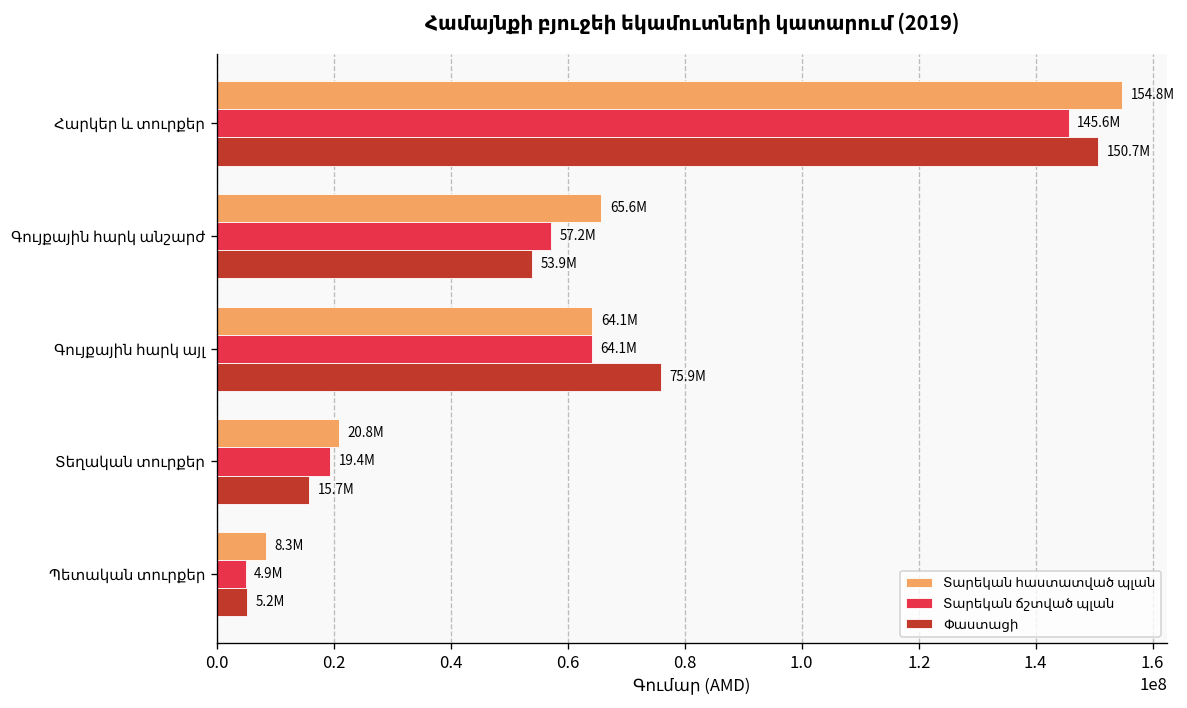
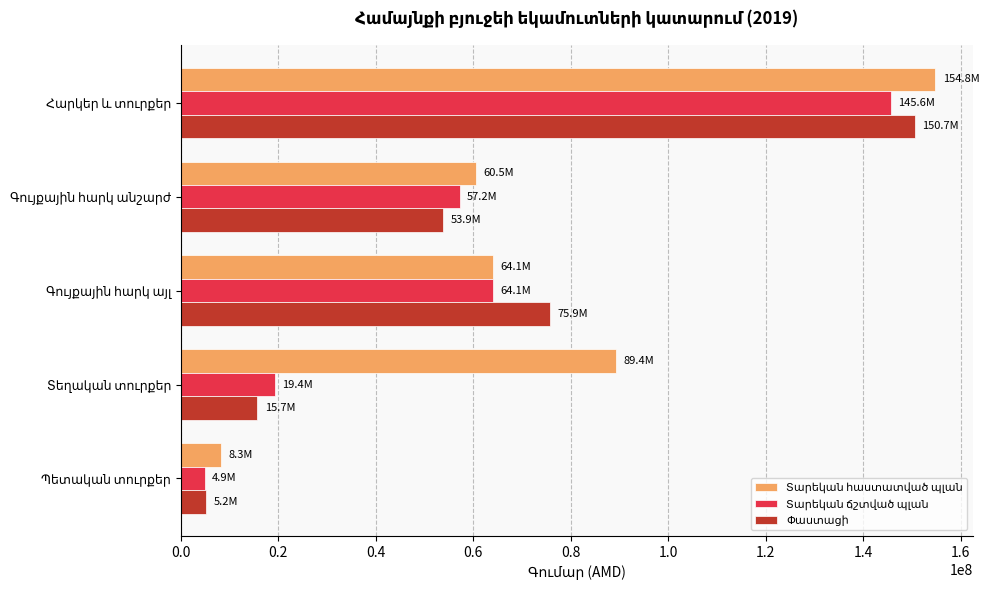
Տարեկան հաստատված պլան, Գույքային հարկ անշարժ: 65.6M -> 60.5M
Տարեկան հաստատված պլան, Տեղական տուրքեր: 20.8M -> 89.4M
